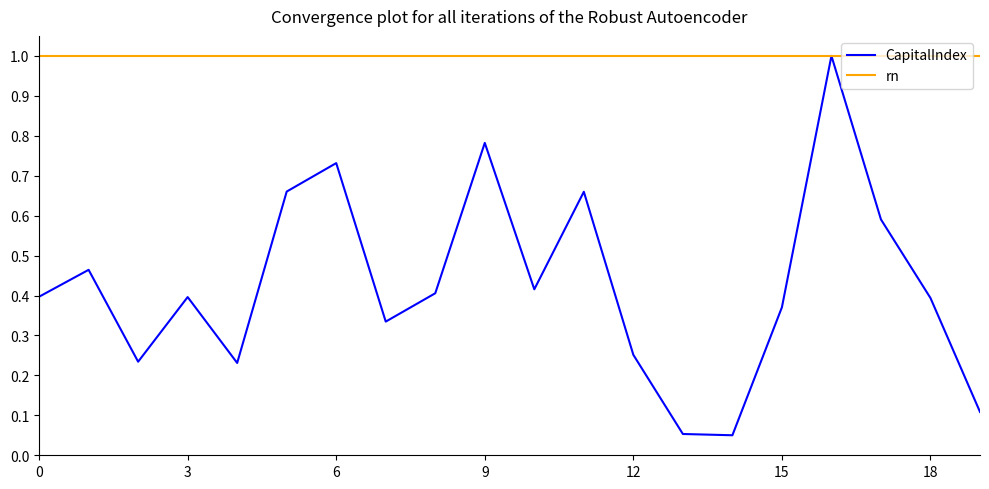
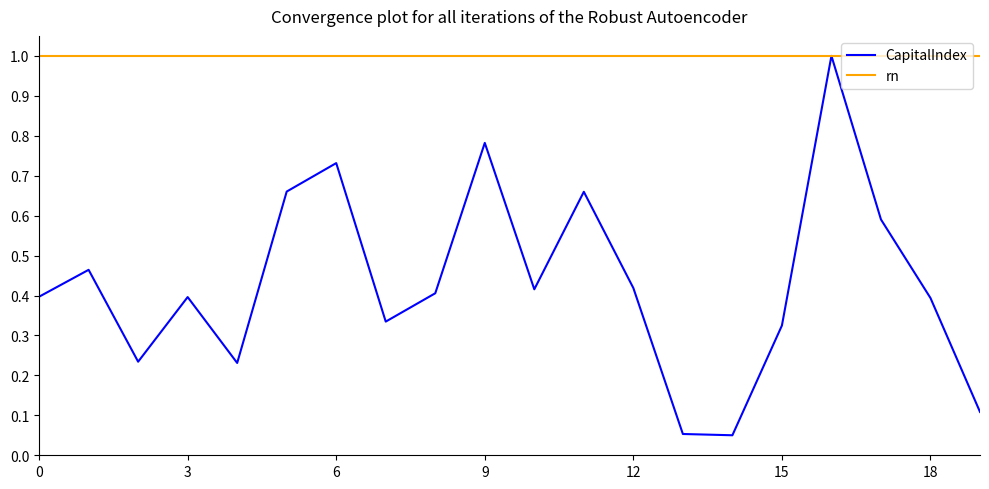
CapitalIndex, 12: 0.25 -> 0.42
CapitalIndex, 15: 0.37 -> 0.32
